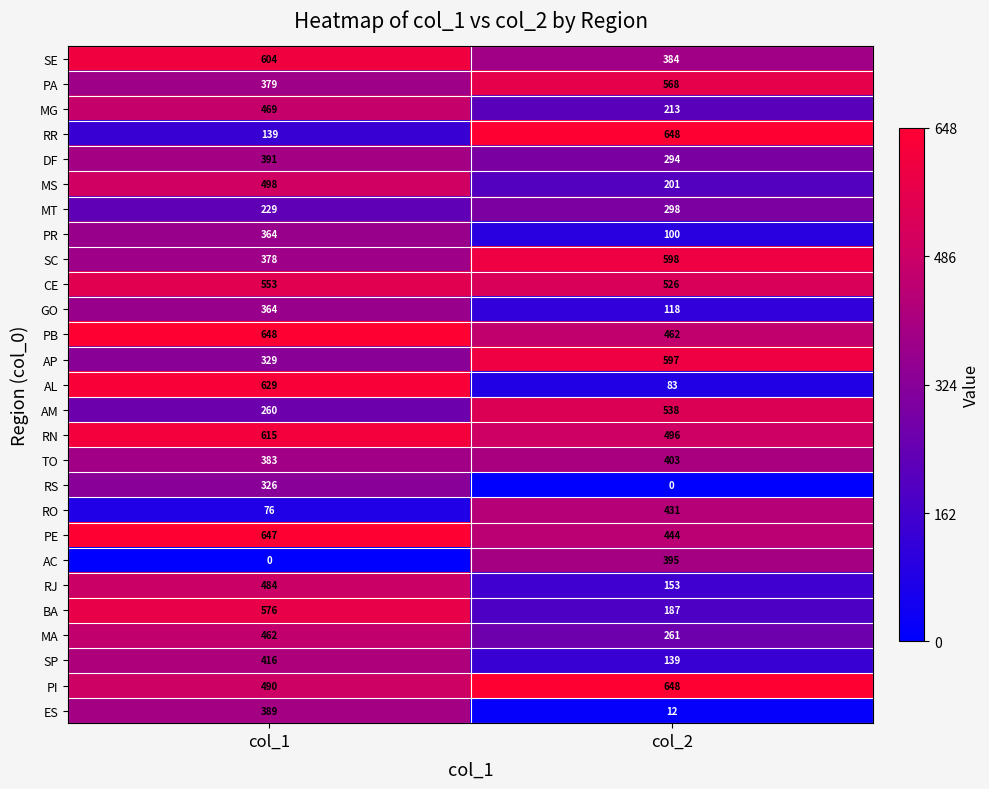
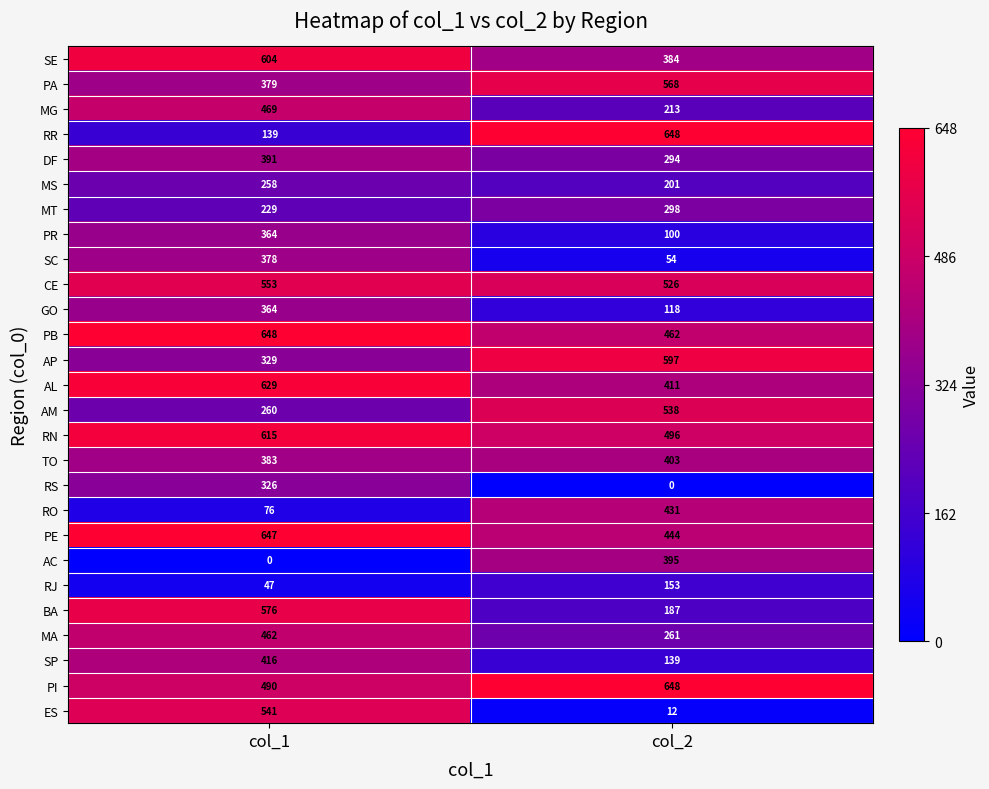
MS, col_1: 498 -> 258
SC, col_2: 598 -> 54
AL, col_2: 83 -> 411
RJ, col_1: 484 -> 47
ES, col_1: 389 -> 541
